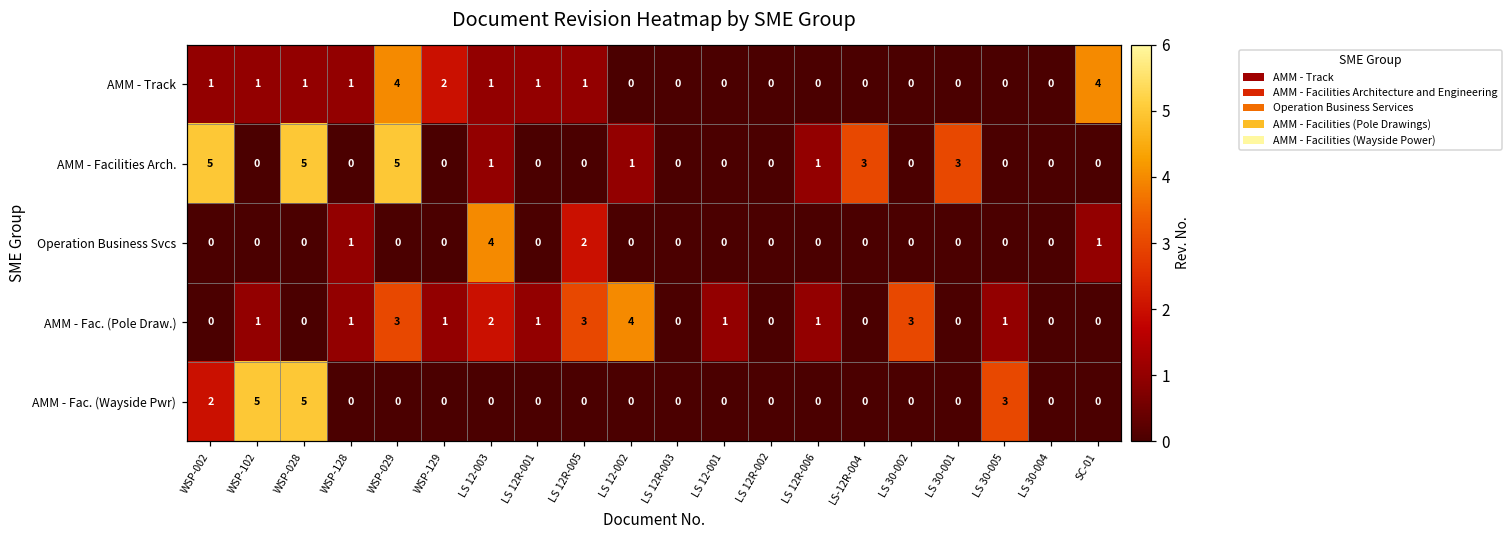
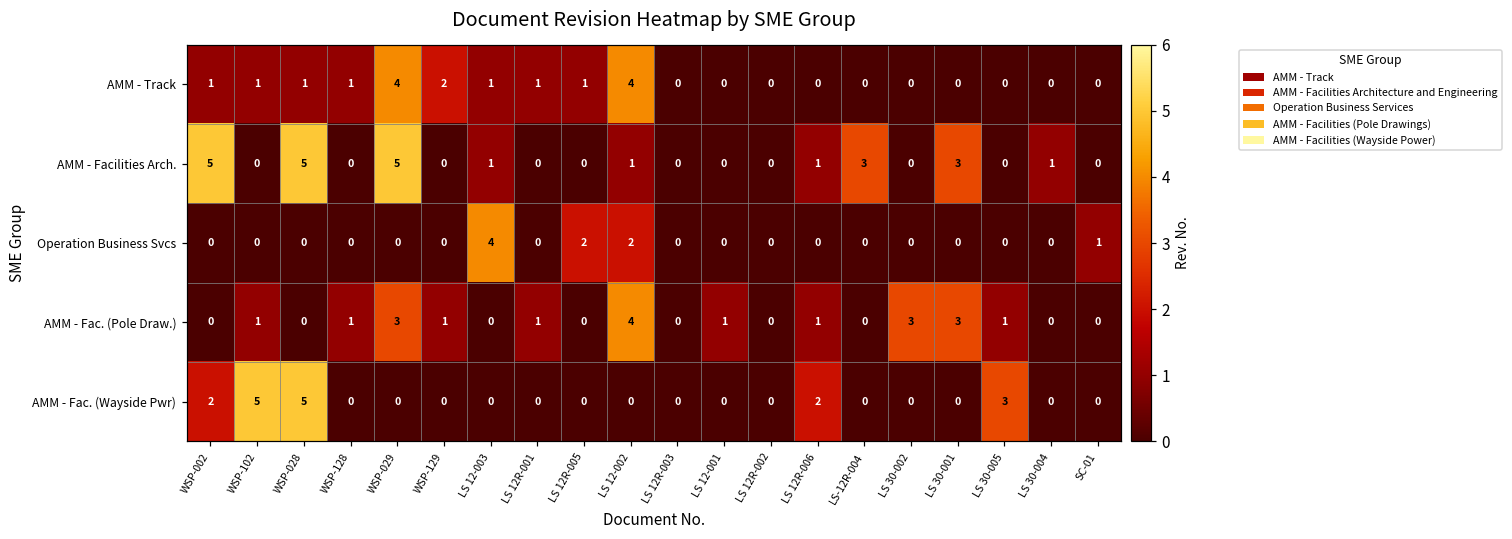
AMM - Track, LS 12-002: 0 -> 4
AMM - Track, SC-01: 4 -> 0
AMM - Facilities Arch., LS 30-004: 0 -> 1
Operation Business Svcs, WSP-128: 1 -> 0
Operation Business Svcs, LS 12-002: 0 -> 2
AMM - Fac. (Pole Draw.), LS 12-003: 2 -> 0
AMM - Fac. (Pole Draw.), LS 12R-005: 3 -> 0
AMM - Fac. (Pole Draw.), LS 30-001: 0 -> 3
AMM - Fac. (Wayside Pwr), LS 12R-006: 0 -> 2
